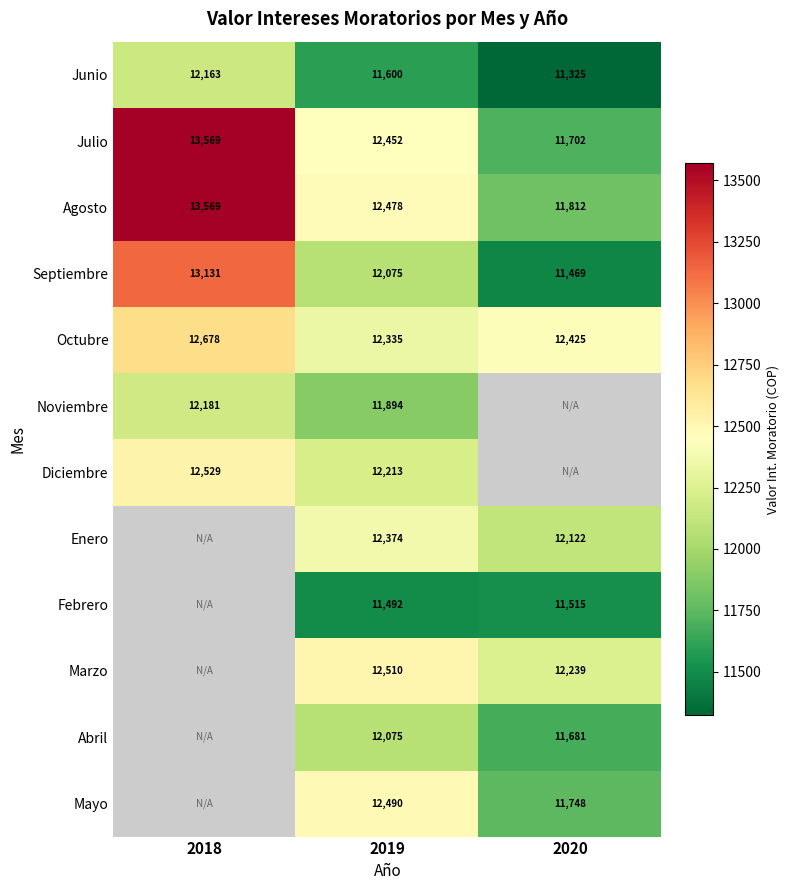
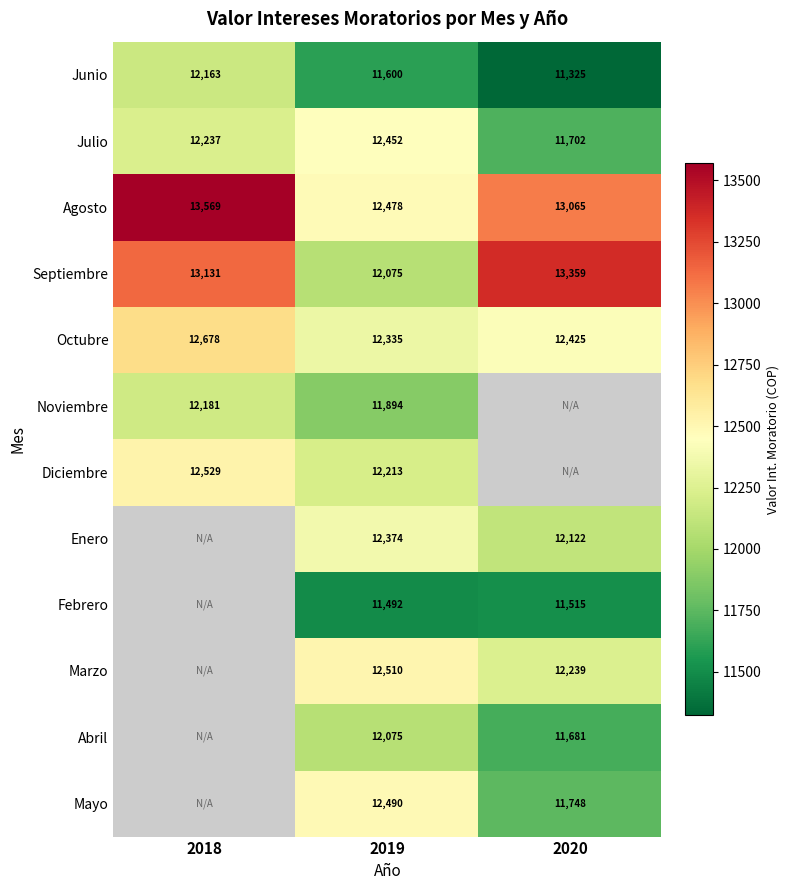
Julio, 2018: 13,569 -> 12,237
Agosto, 2020: 11,812 -> 13,065
Septiembre, 2020: 11,469 -> 13,359
